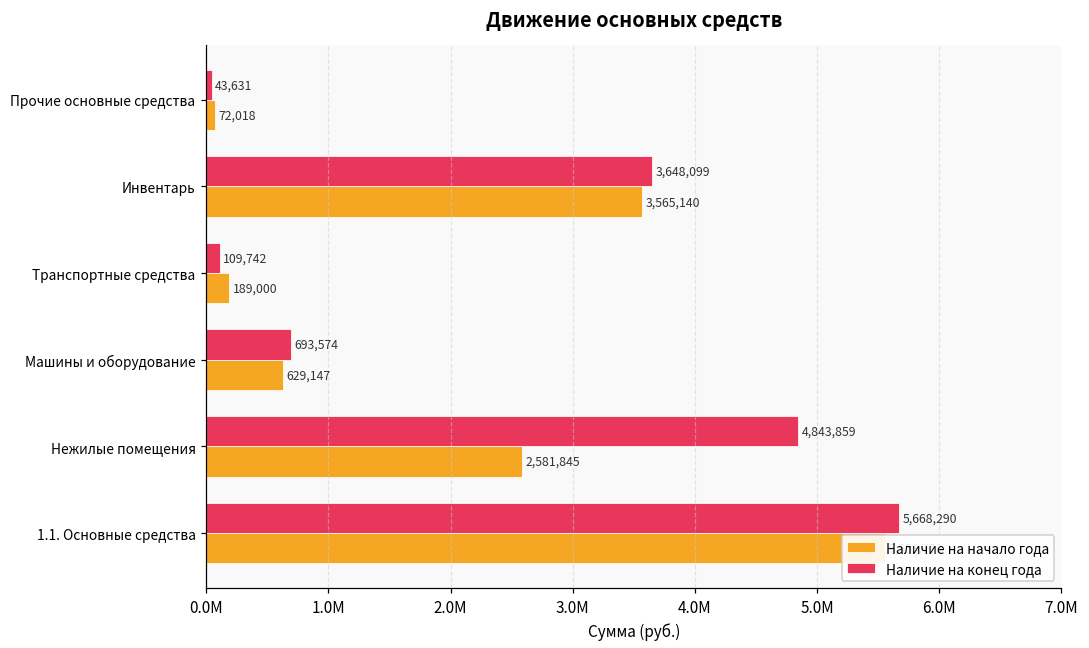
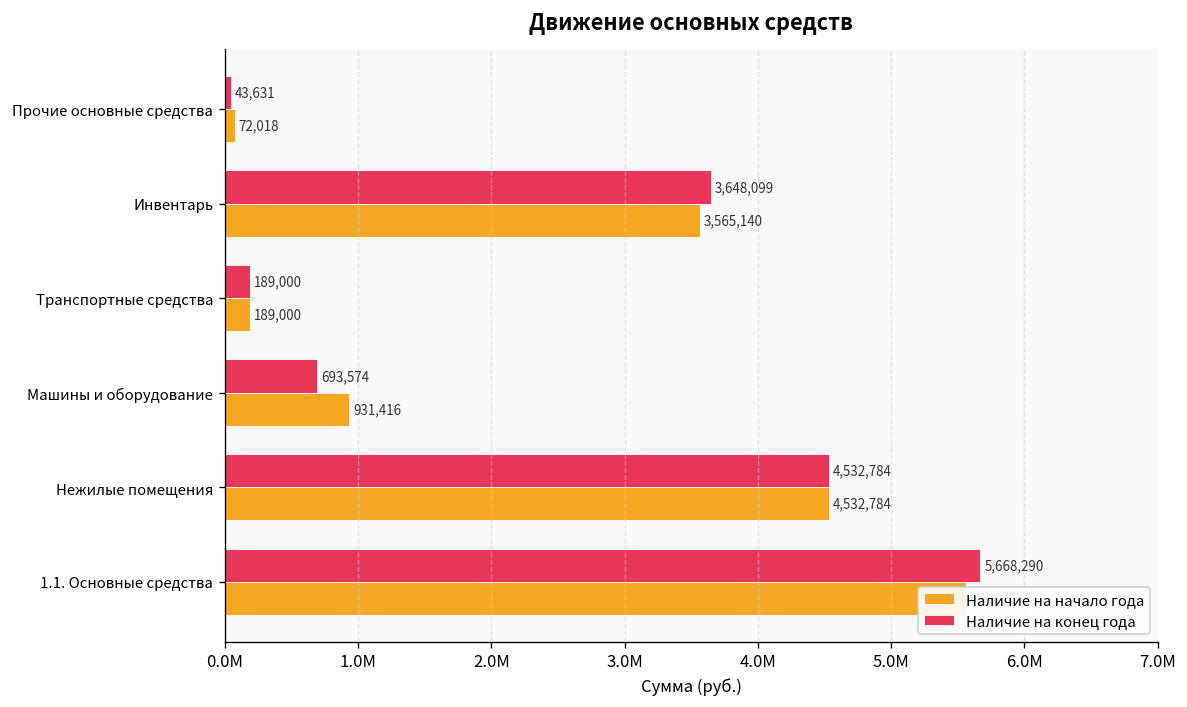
Наличие на конец года, Транспортные средства: 109,742 -> 189,000
Наличие на начало года, Машины и оборудование: 629,147 -> 931,416
Наличие на конец года, Нежилые помещения: 4,843,859 -> 4,532,784
Наличие на начало года, Нежилые помещения: 2,581,845 -> 4,532,784
